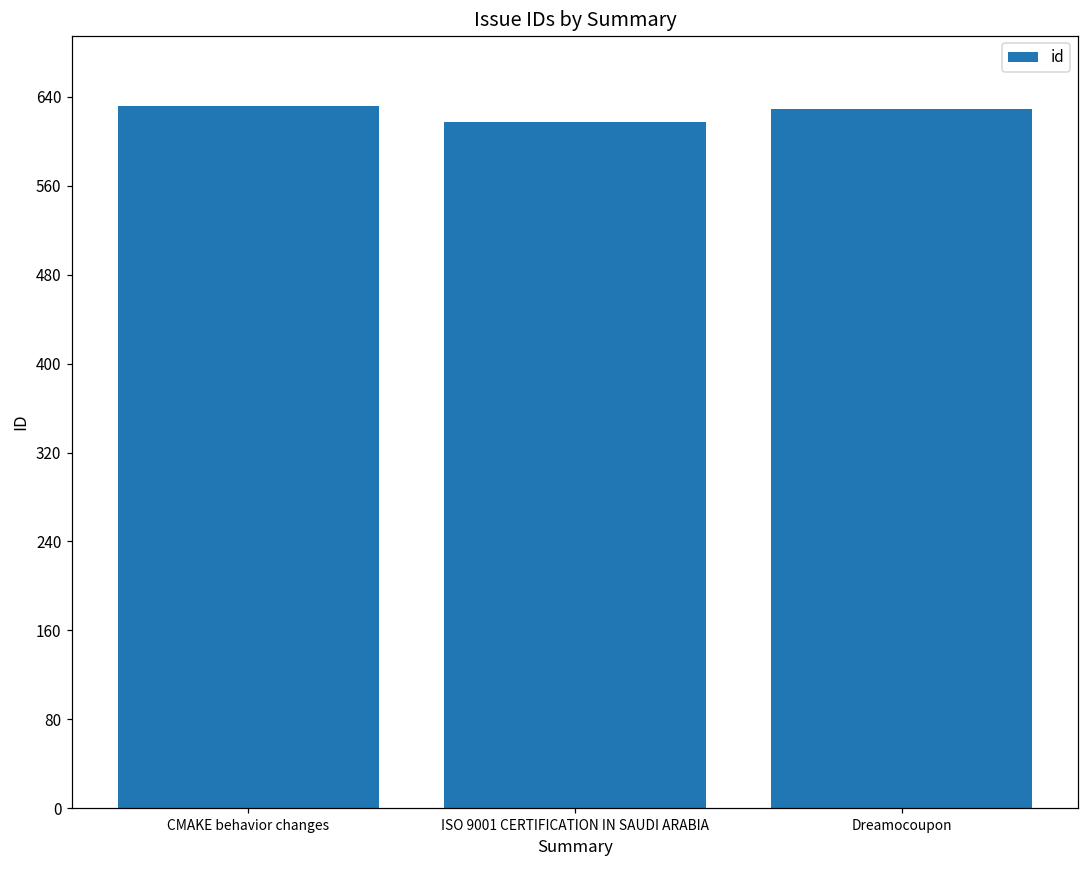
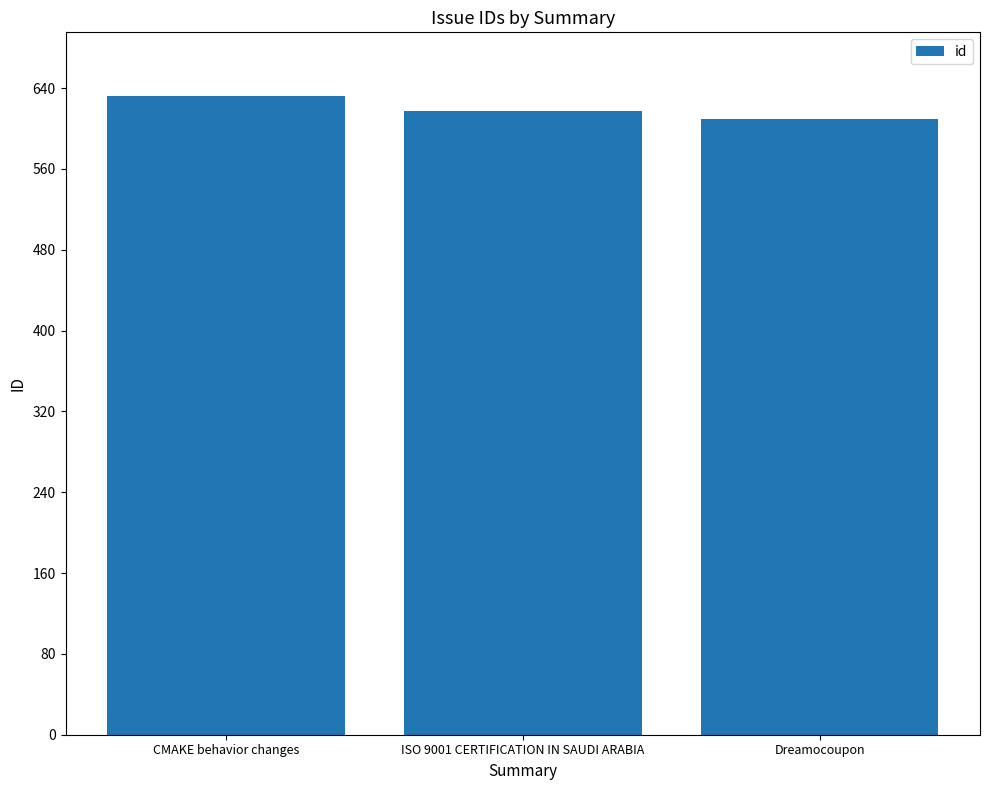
Dreamocoupon: 629 -> 609
